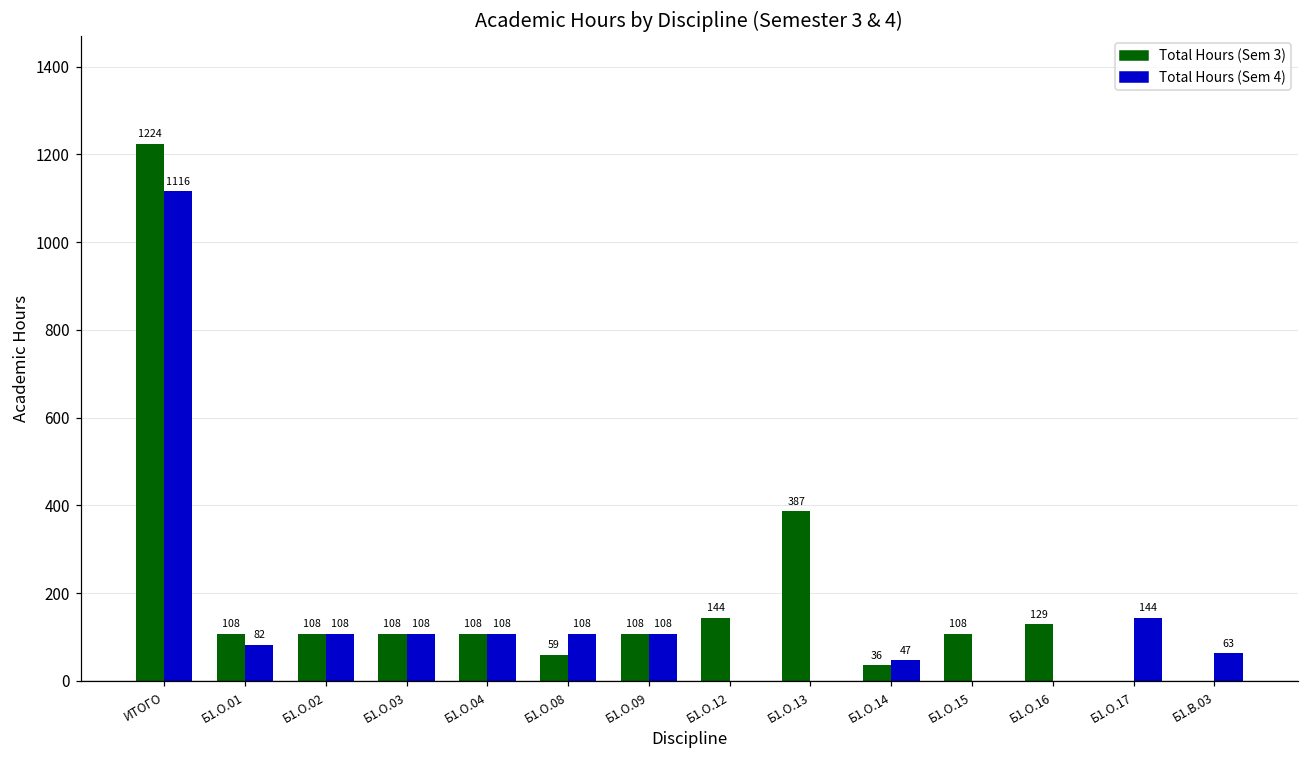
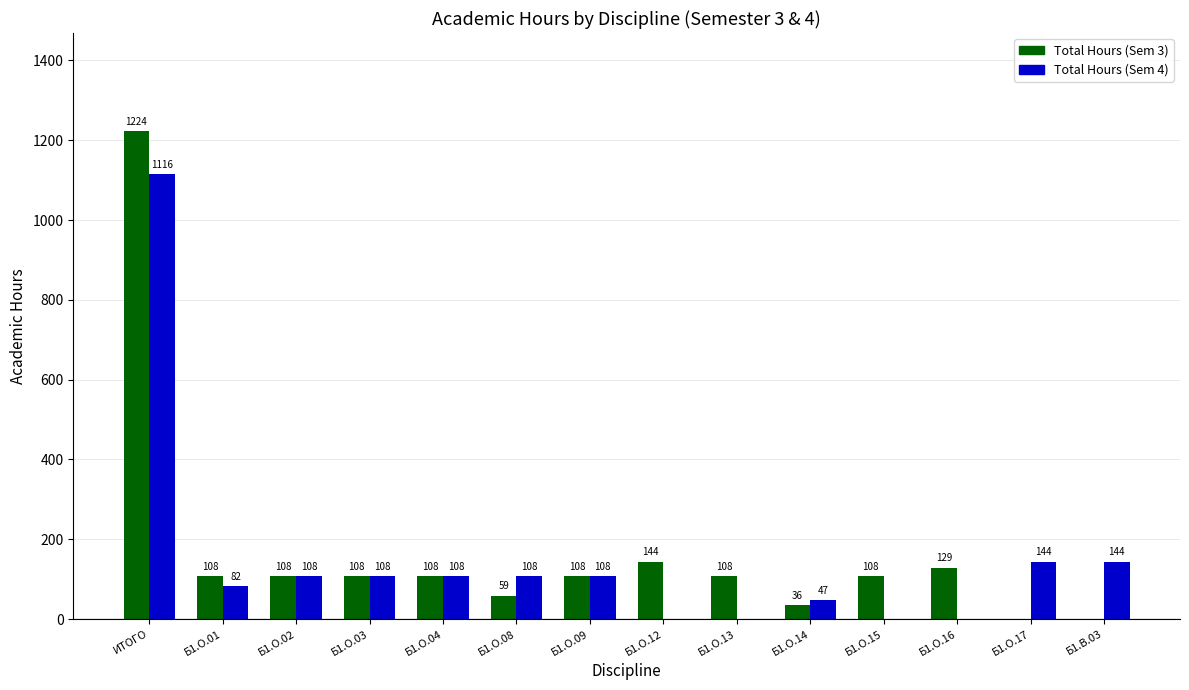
Total Hours (Sem 3), Б1.О.13: 387 -> 108
Total Hours (Sem 4), Б1.В.03: 63 -> 144
